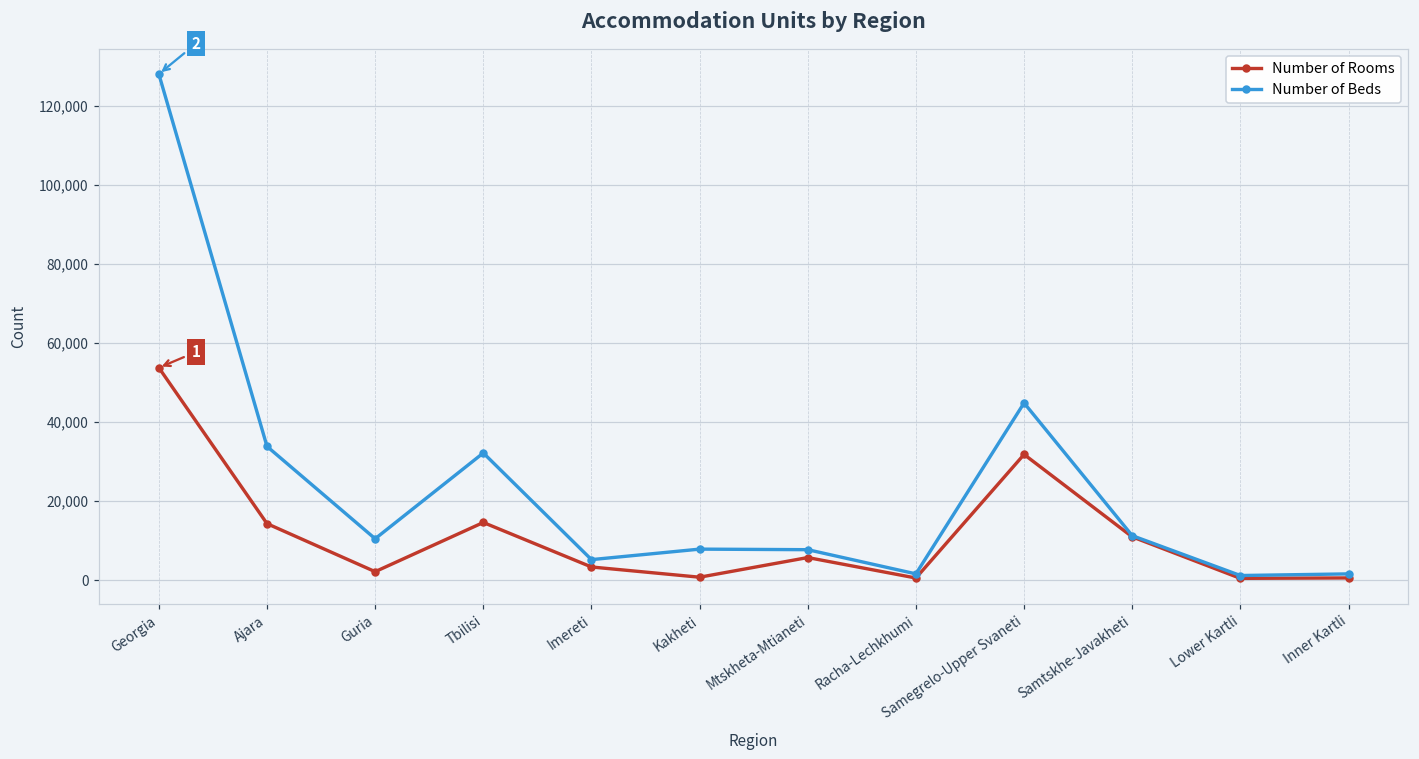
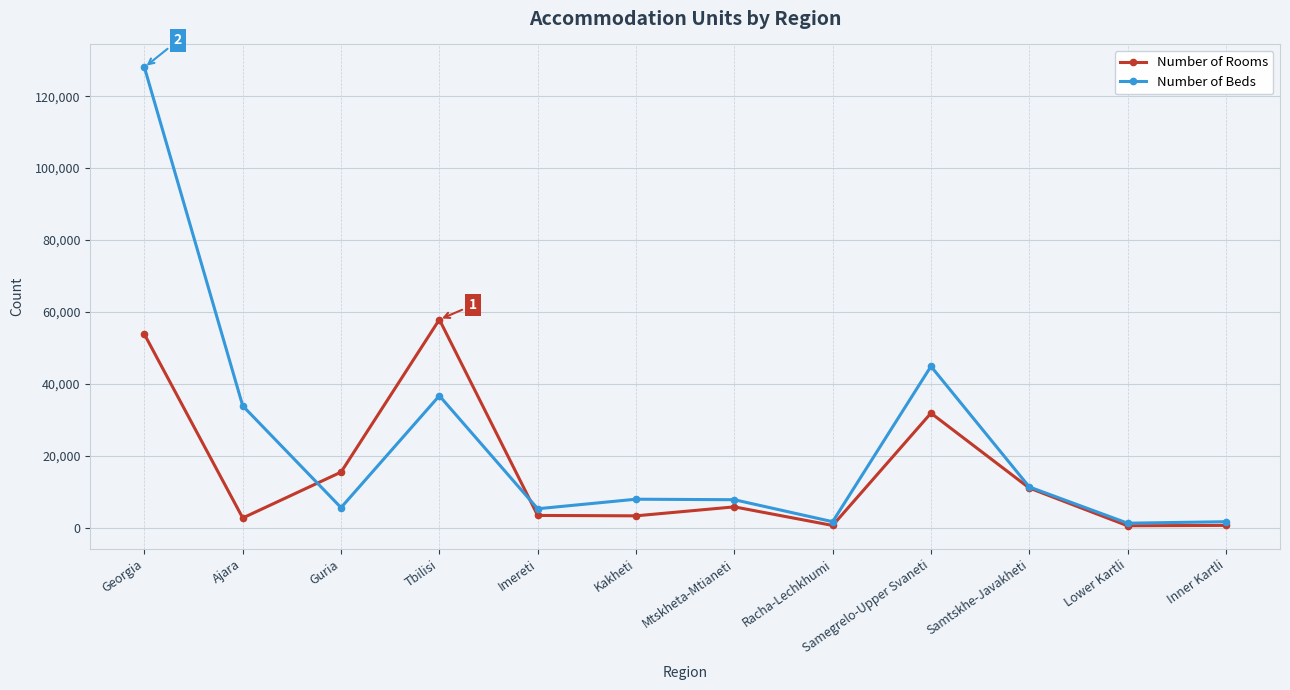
Number of Rooms, Ajara: 14,000 -> 3,000
Number of Rooms, Guria: 2,000 -> 15,000
Number of Beds, Guria: 10,000 -> 6,000
Number of Rooms, Tbilisi: 15,000 -> 58,000
Number of Beds, Tbilisi: 32,000 -> 37,000
Number of Rooms, Kakheti: 1,000 -> 3,000
